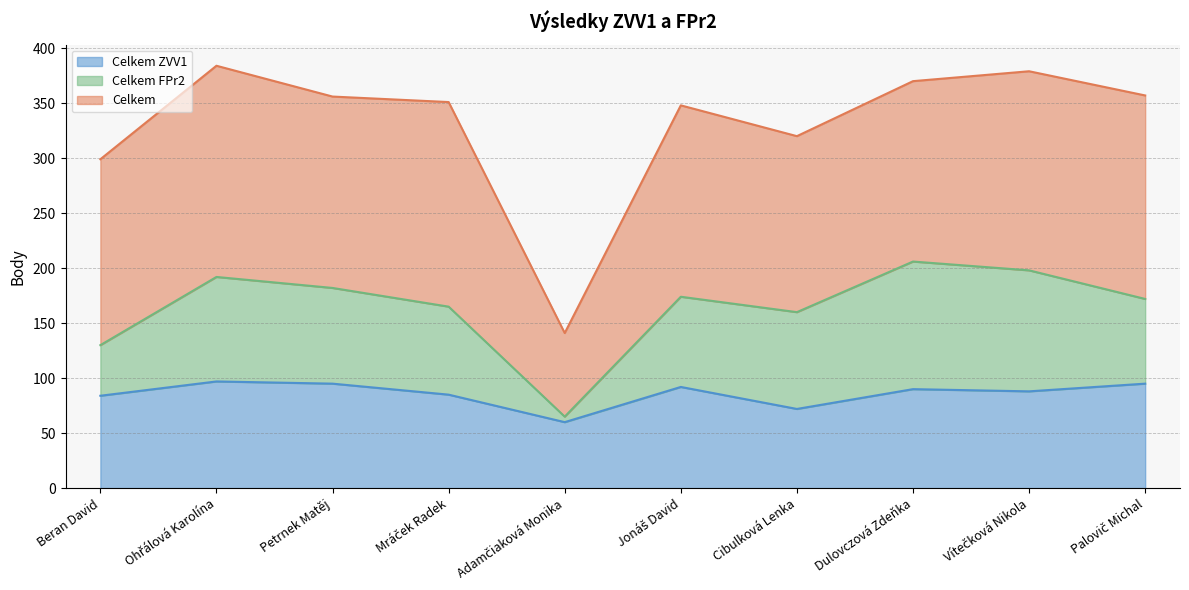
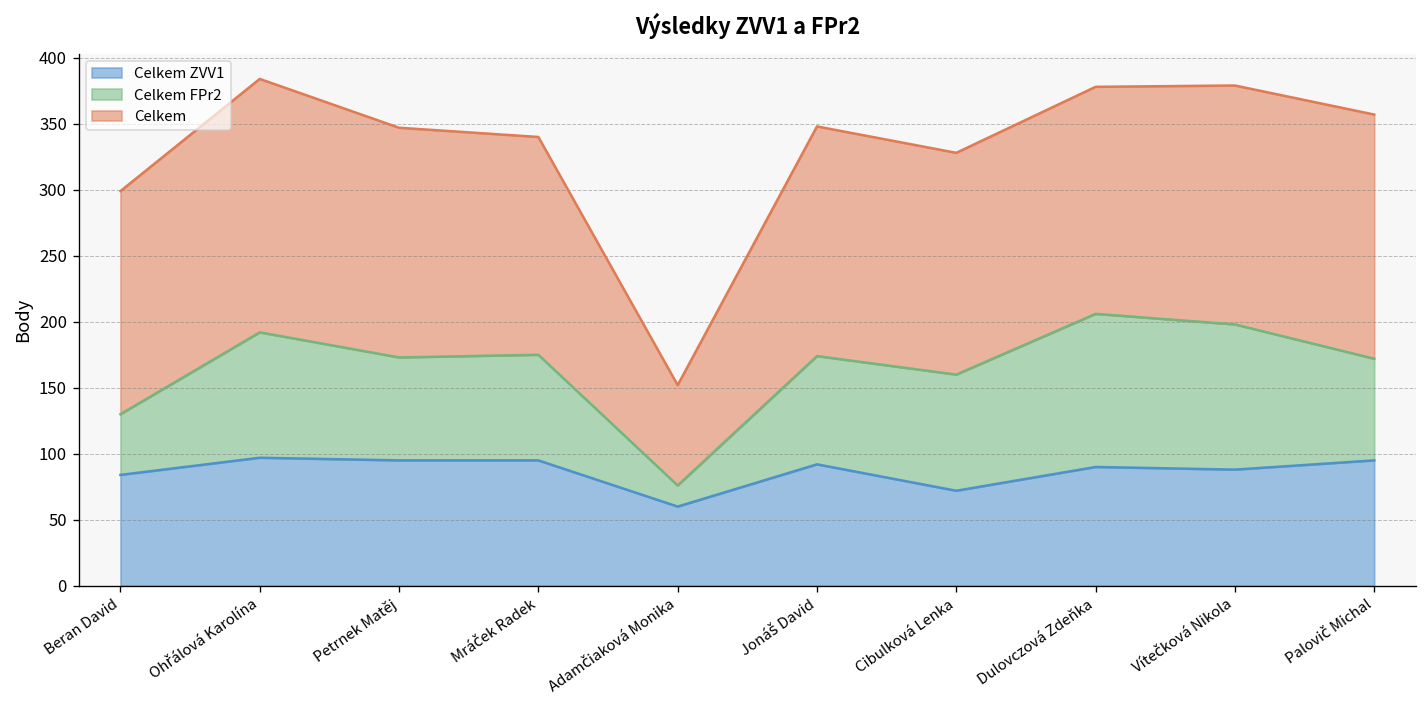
Celkem FPr2, Petrnek Matěj: 87 -> 78
Celkem ZVV1, Mráček Radek: 85 -> 95
Celkem, Mráček Radek: 186 -> 165
Celkem FPr2, Adamčiaková Monika: 5 -> 16
Celkem, Cibulková Lenka: 160 -> 168
Celkem, Dulovczová Zdeňka: 164 -> 172
